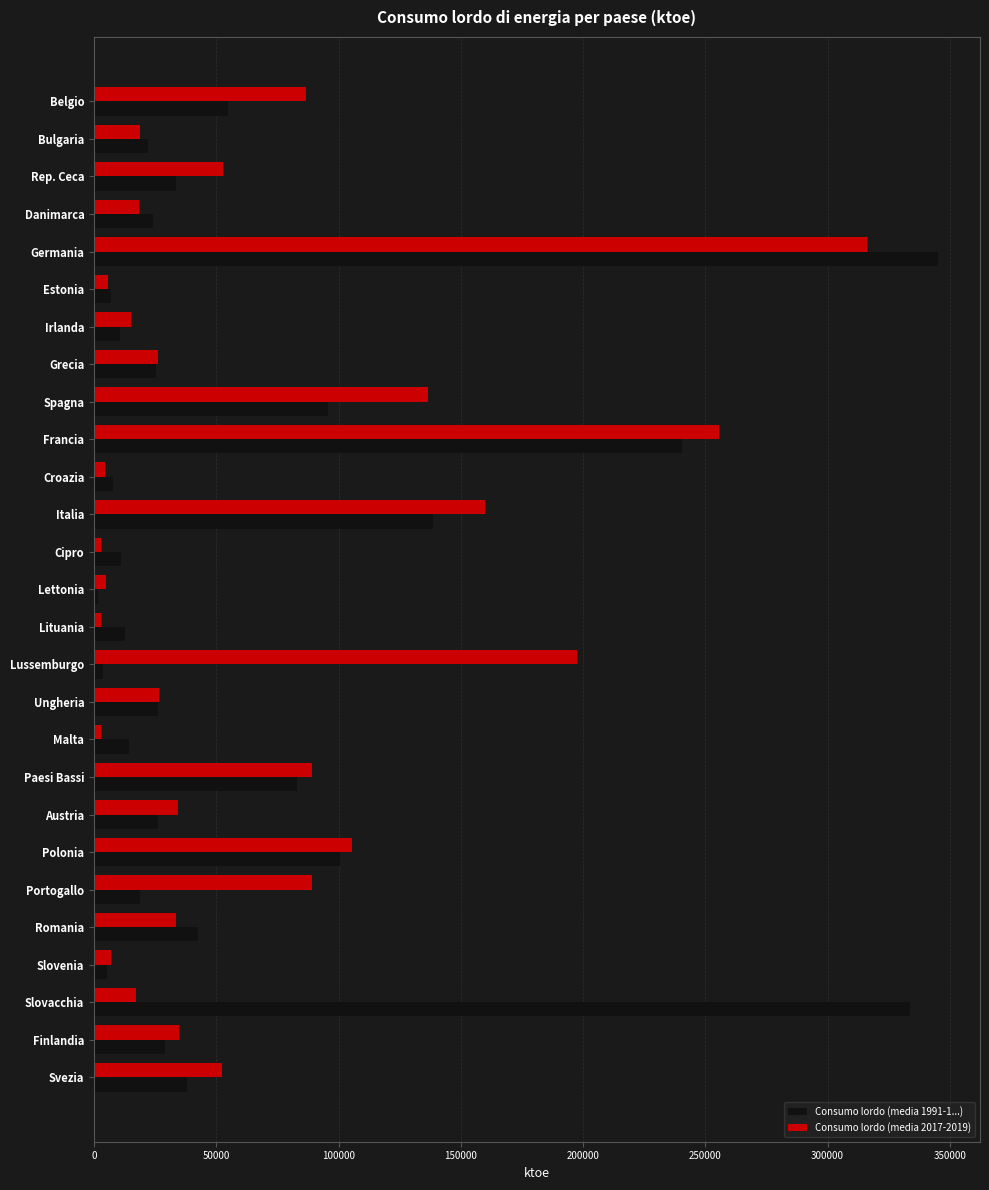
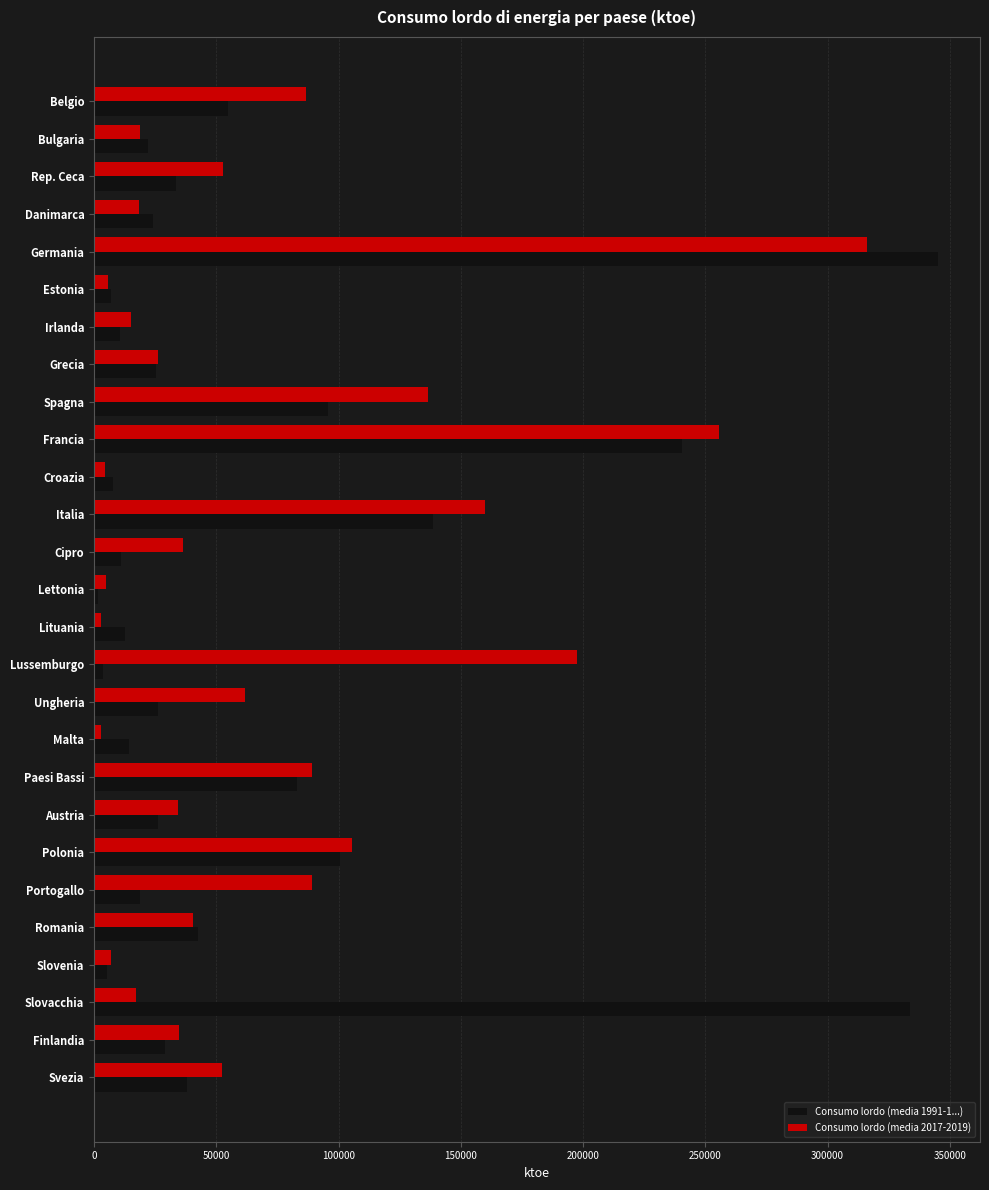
Consumo lordo (media 2017-2019), Cipro: 3000 -> 37000
Consumo lordo (media 2017-2019), Ungheria: 27000 -> 62000
Consumo lordo (media 2017-2019), Romania: 33000 -> 40000
